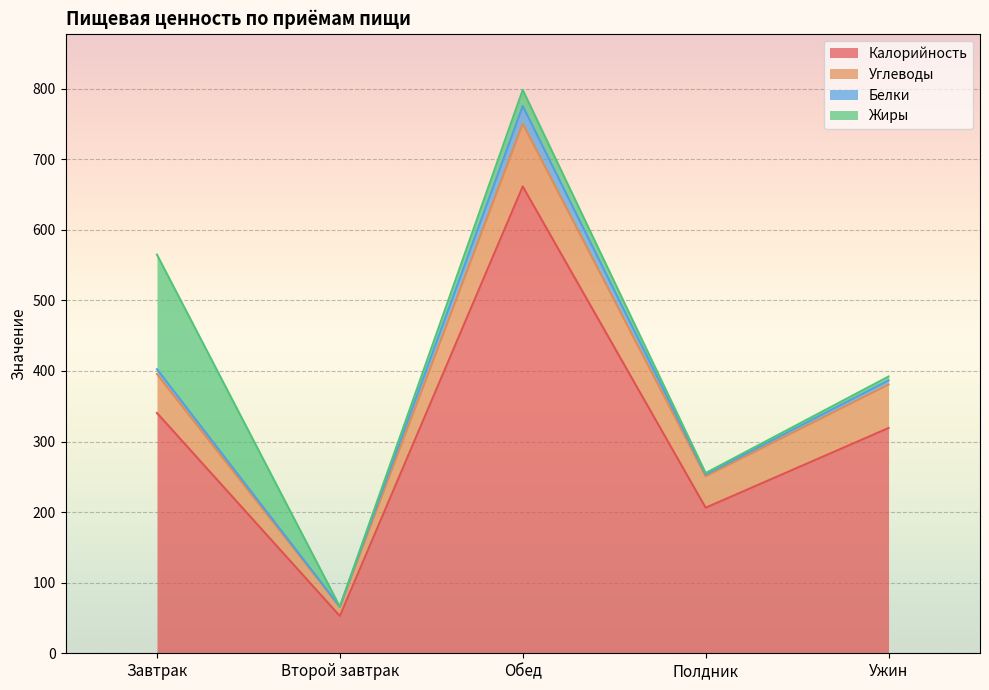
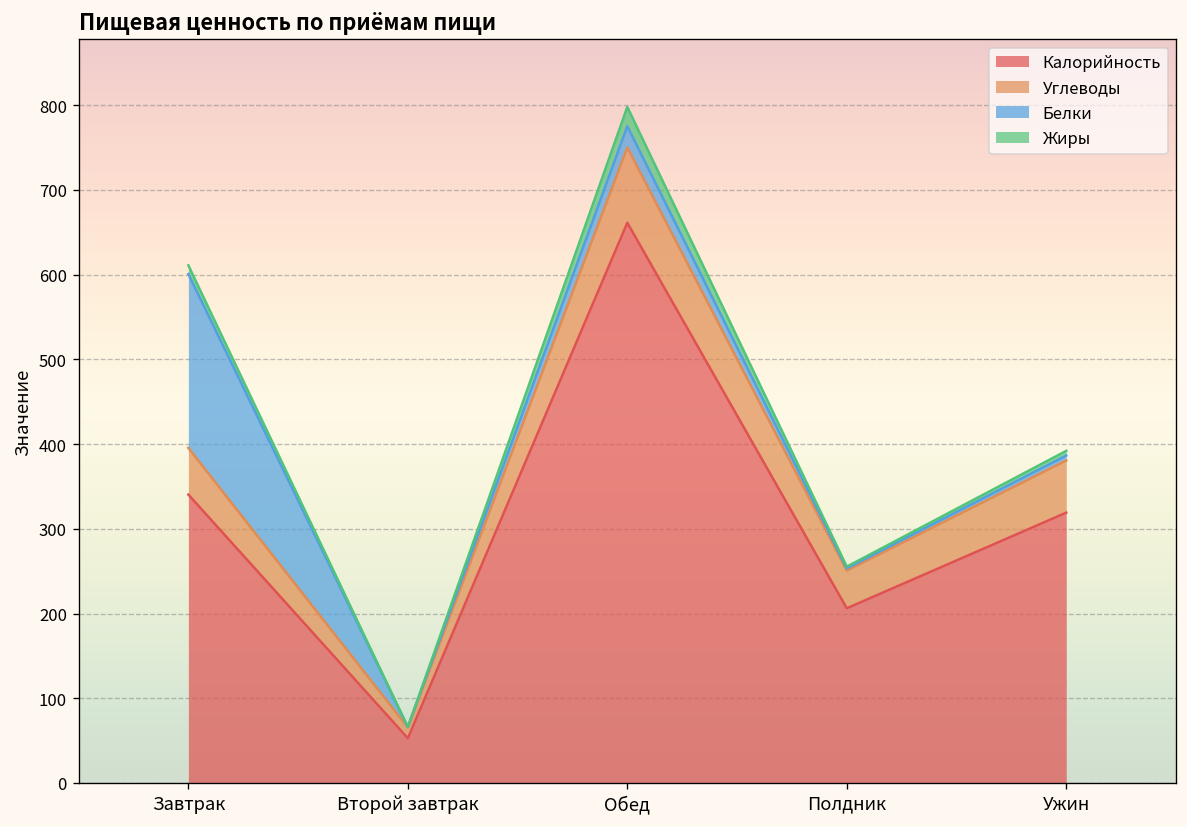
Белки, Завтрак: 10 -> 210
Жиры, Завтрак: 160 -> 10
